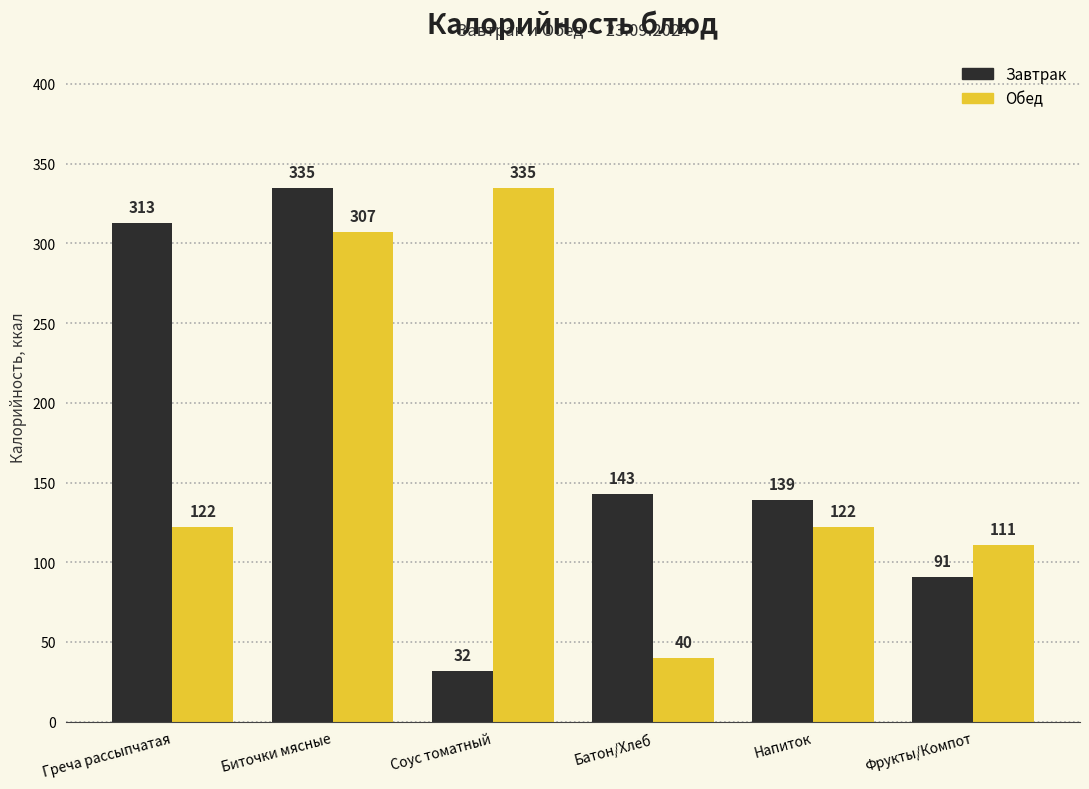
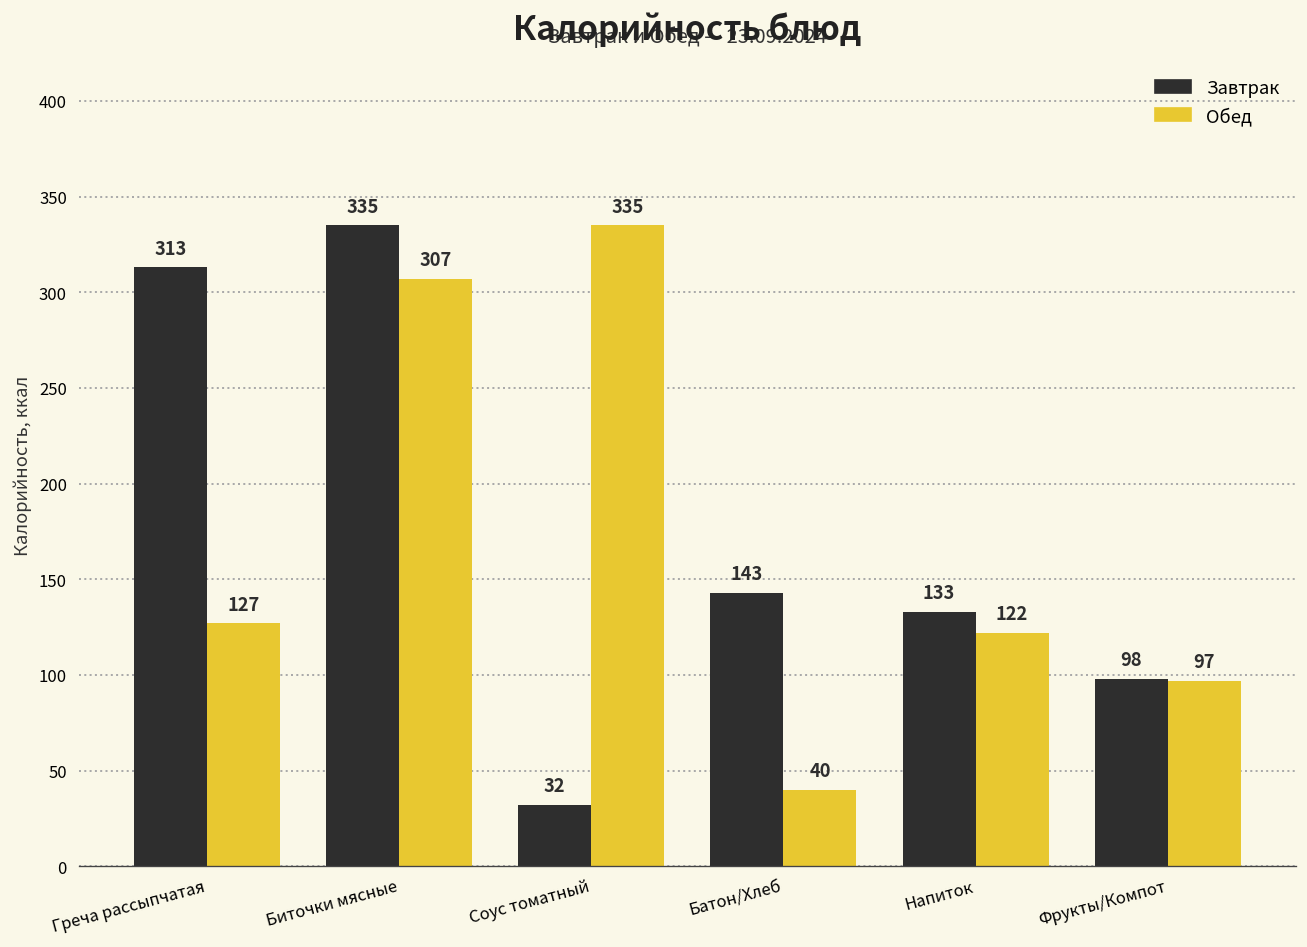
Обед, Греча рассыпчатая: 122 -> 127
Завтрак, Напиток: 139 -> 133
Завтрак, Фрукты/Компот: 91 -> 98
Обед, Фрукты/Компот: 111 -> 97
